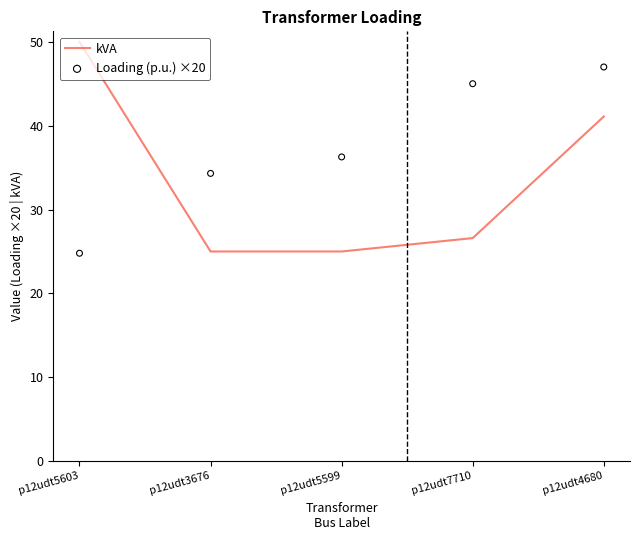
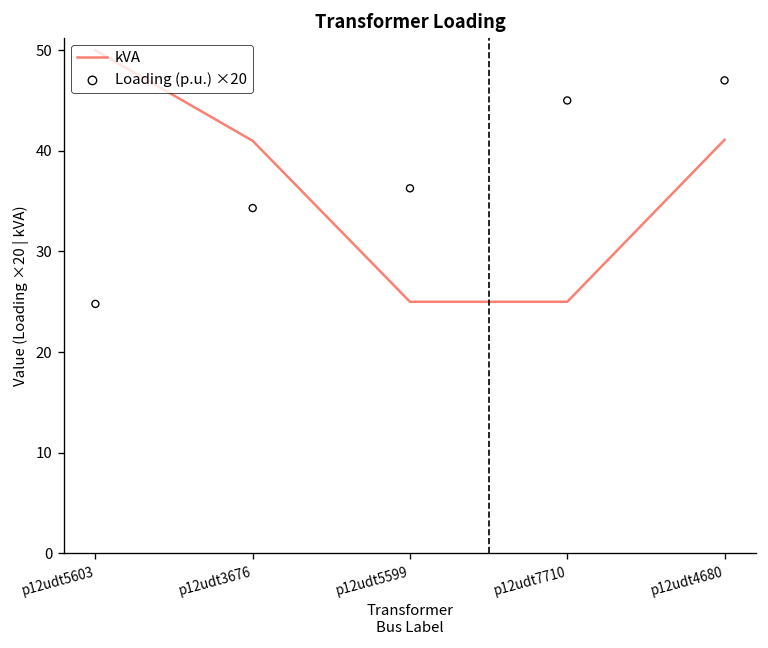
kVA, p12udt3676: 25 -> 41
kVA, p12udt7710: 27 -> 25
